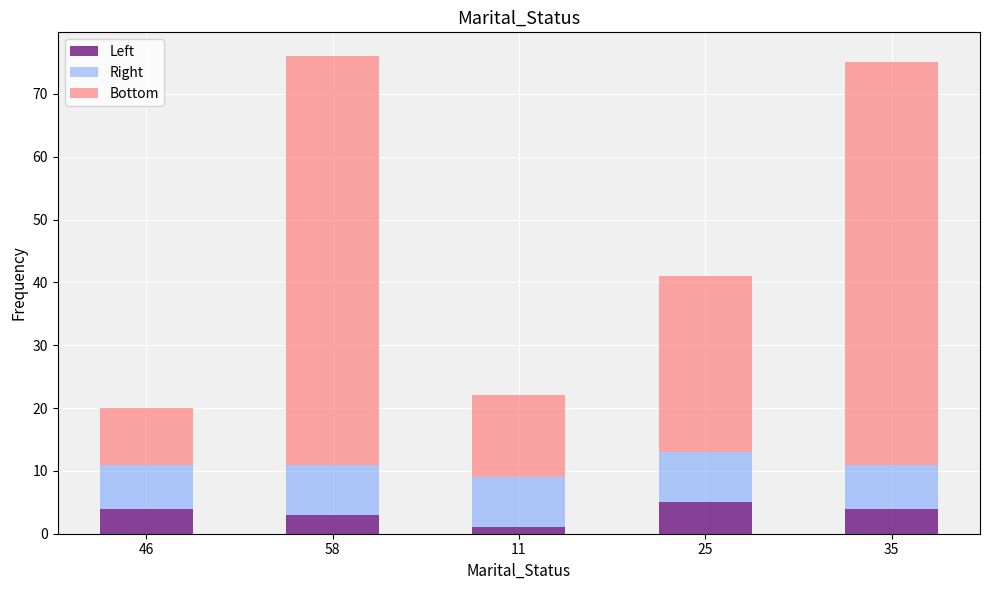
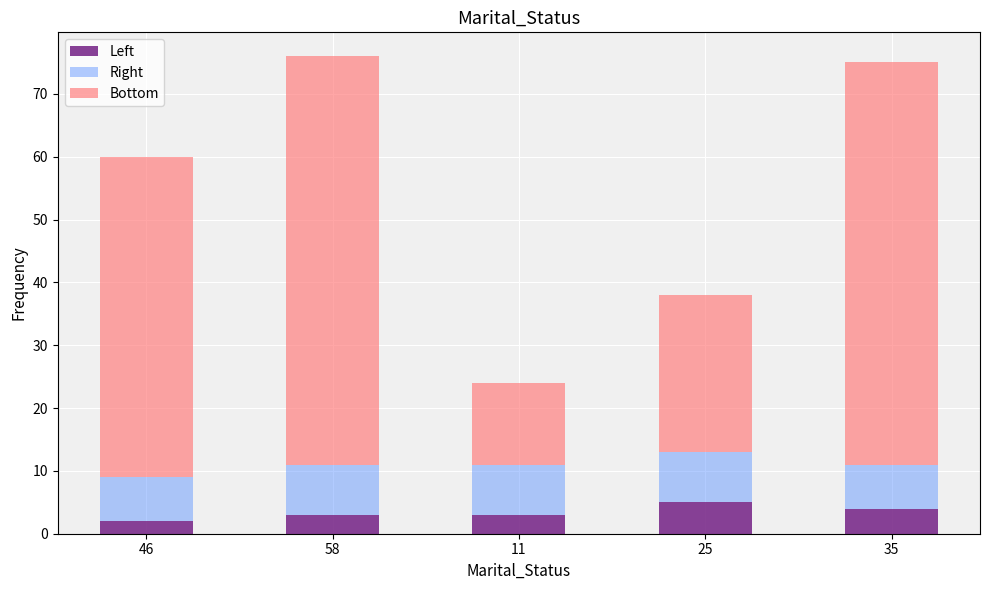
Left, 46: 4 -> 2
Bottom, 46: 9 -> 51
Left, 11: 1 -> 3
Bottom, 25: 28 -> 25
